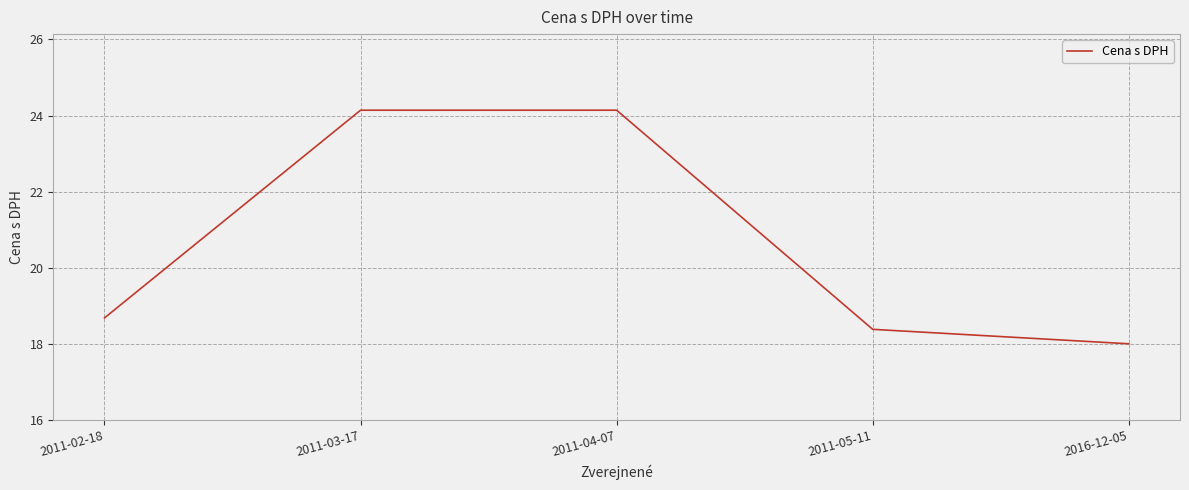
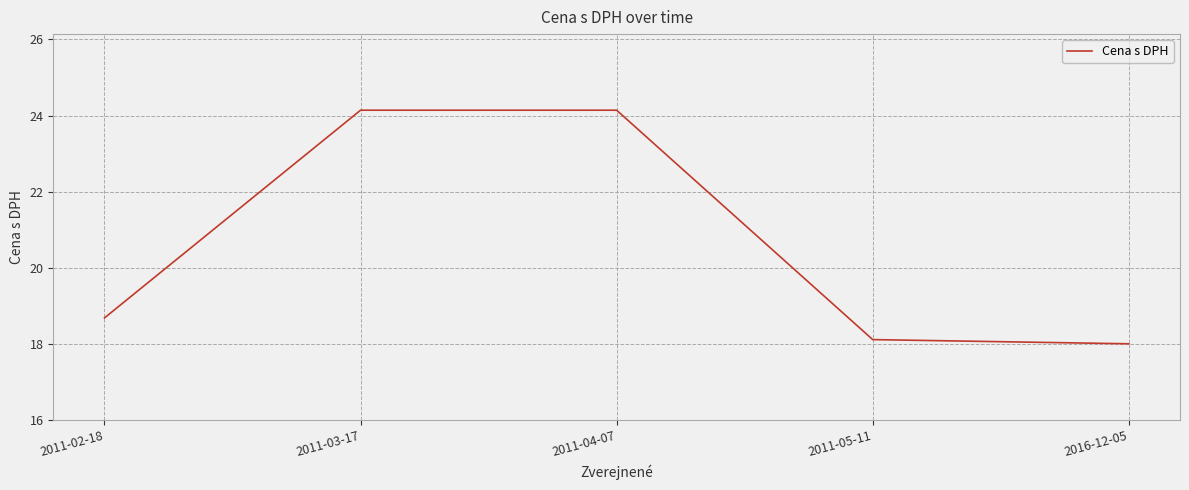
2011-05-11: 18.4 -> 18.1
